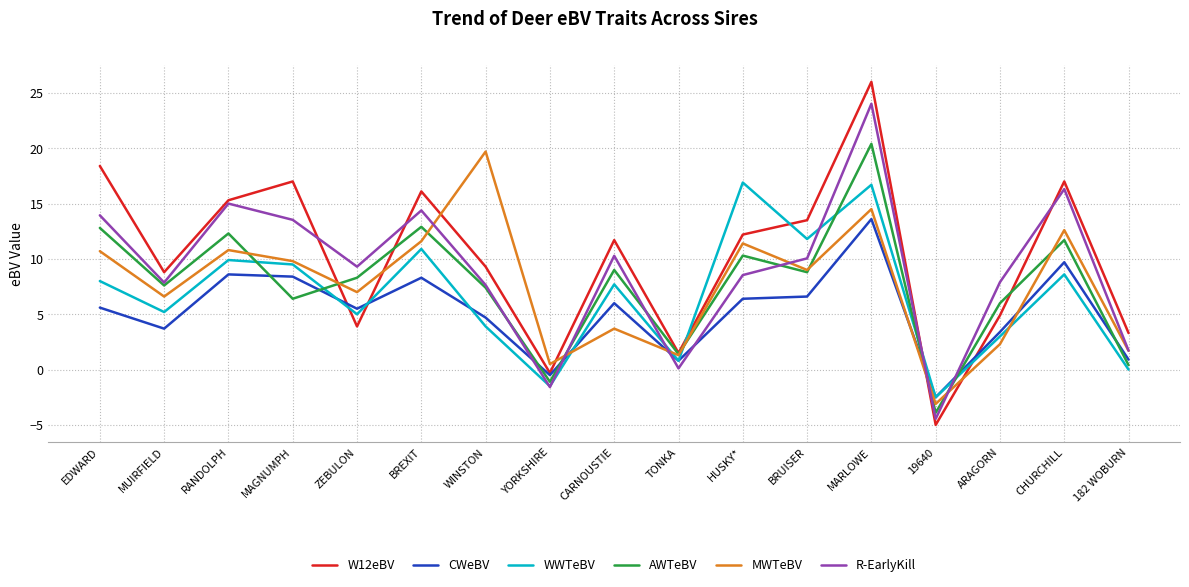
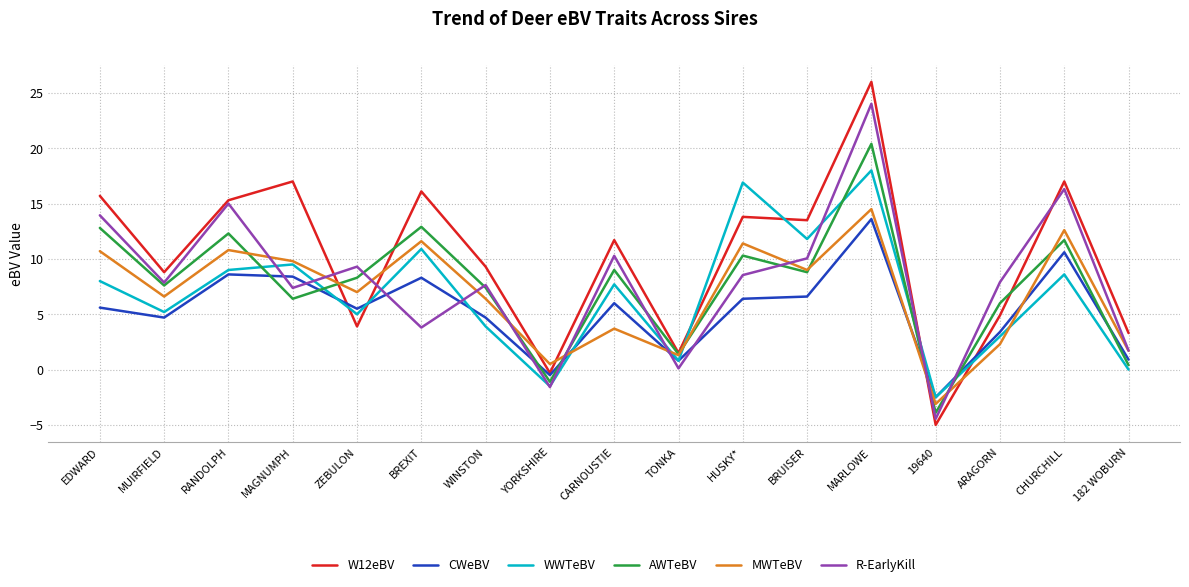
W12eBV, EDWARD: 18.4 -> 15.7
CWeBV, MUIRFIELD: 3.7 -> 4.7
WWTeBV, RANDOLPH: 9.9 -> 9.0
R-EarlyKill, MAGNUMPH: 13.5 -> 7.4
R-EarlyKill, BREXIT: 14.4 -> 3.8
MWTeBV, WINSTON: 19.7 -> 6.4
W12eBV, HUSKY*: 12.2 -> 13.8
WWTeBV, MARLOWE: 16.7 -> 18.0
CWeBV, CHURCHILL: 9.7 -> 10.6
